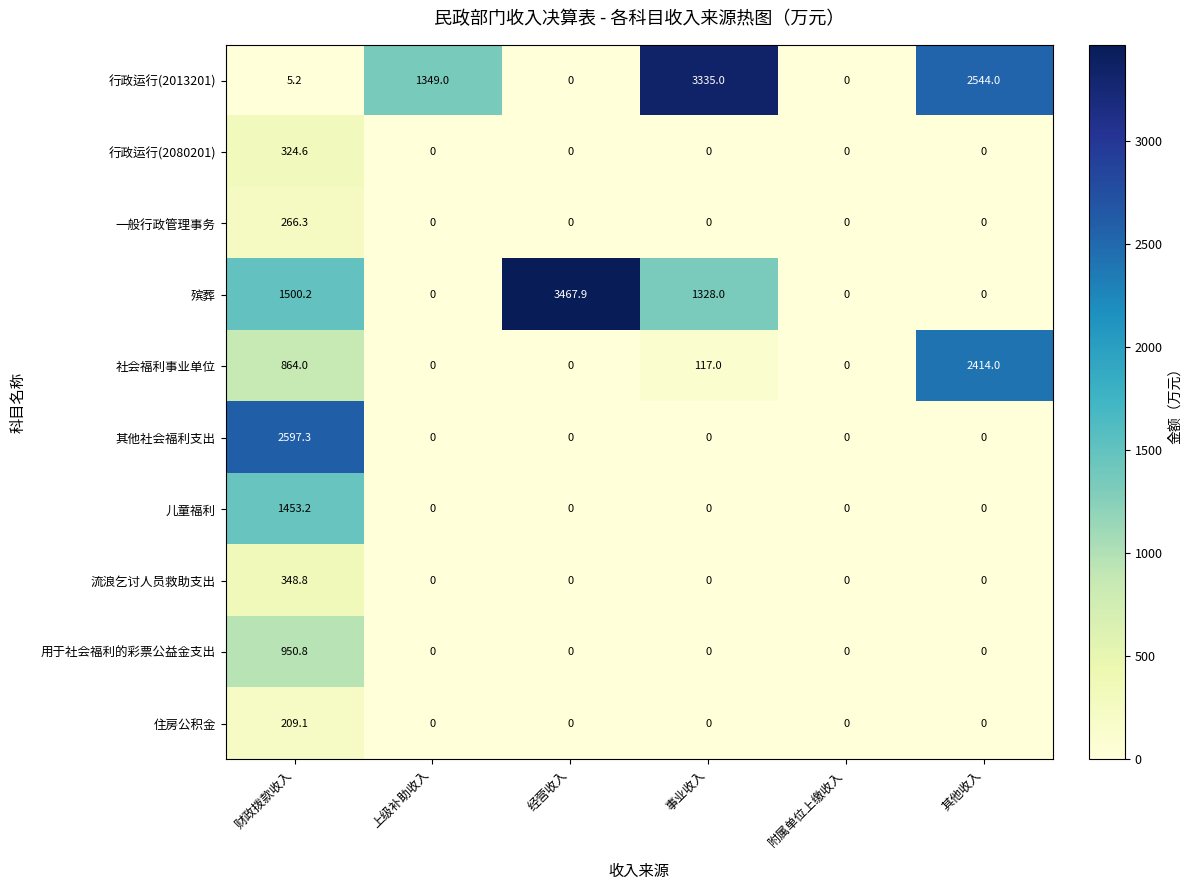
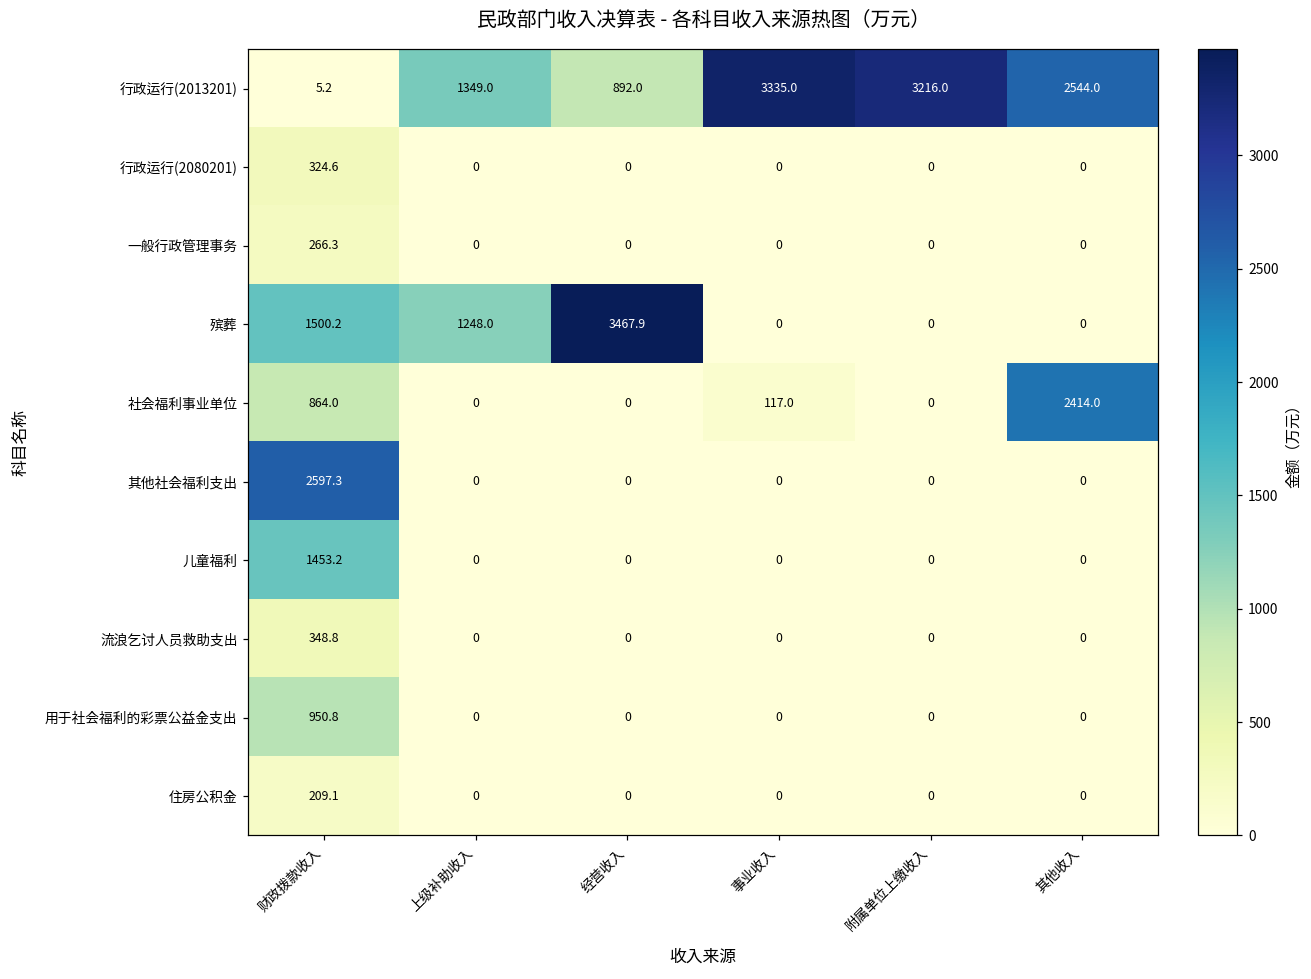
行政运行(2013201), 经营收入: 0 -> 892.0
行政运行(2013201), 附属单位上缴收入: 0 -> 3216.0
殡葬, 上级补助收入: 0 -> 1248.0
殡葬, 事业收入: 1328.0 -> 0
